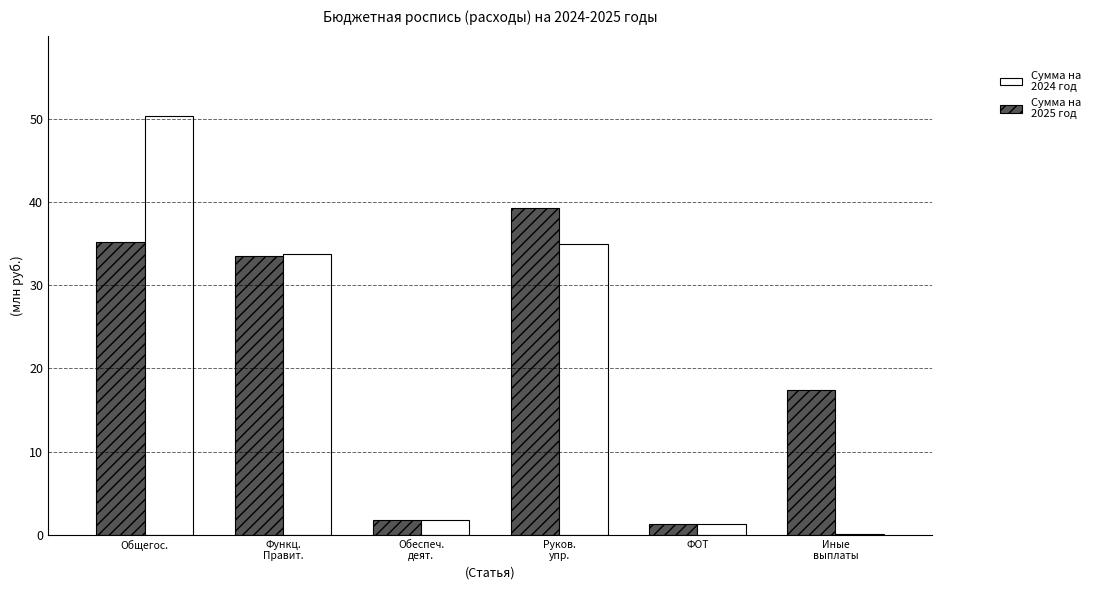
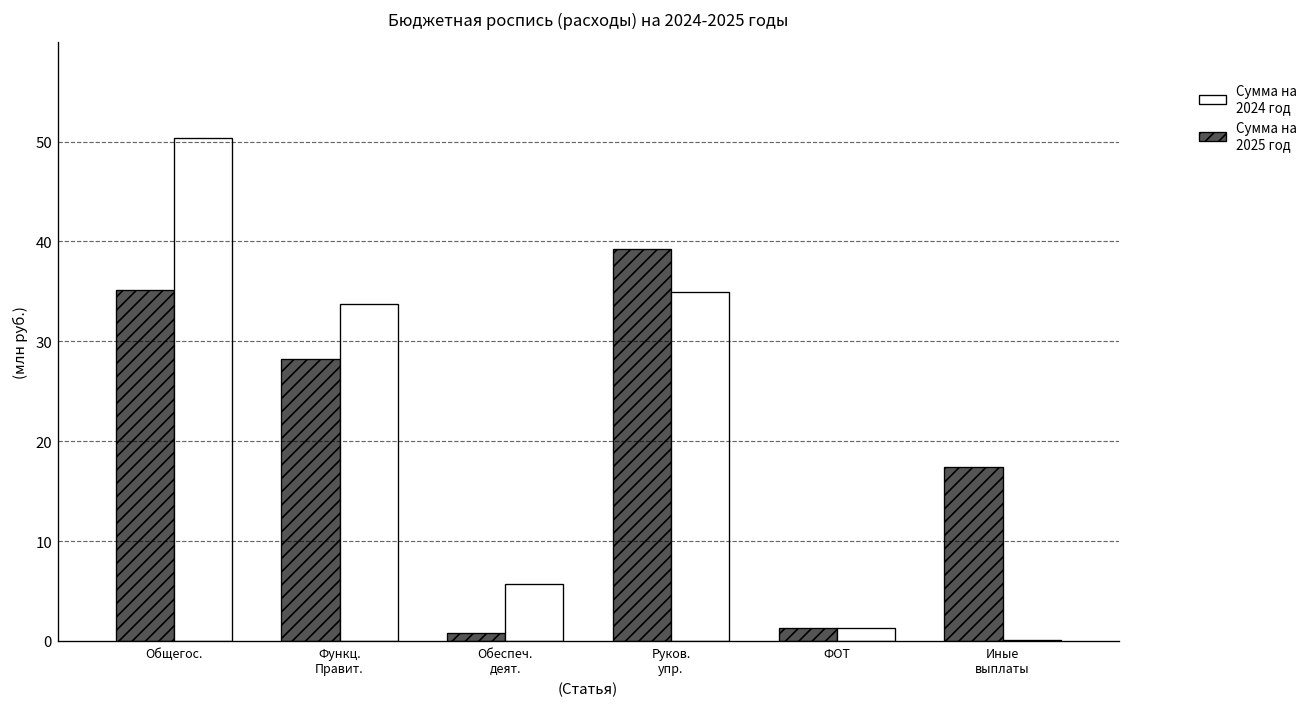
Сумма на 2025 год, Функц. Правит.: 33 -> 28
Сумма на 2025 год, Обеспеч. деят.: 2 -> 1
Сумма на 2024 год, Обеспеч. деят.: 2 -> 6
